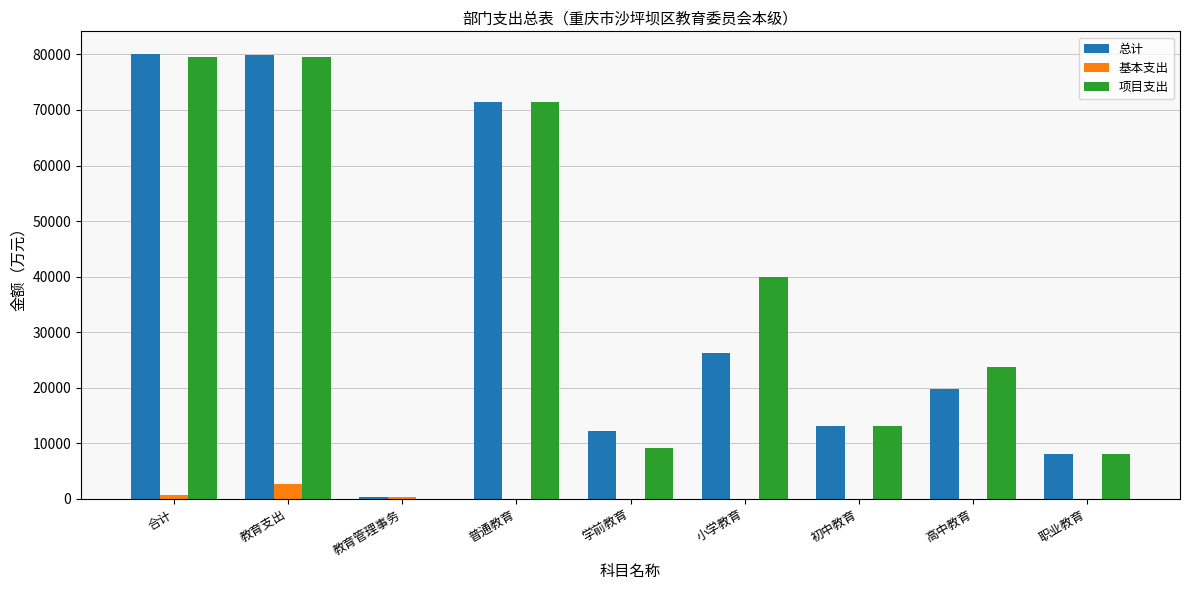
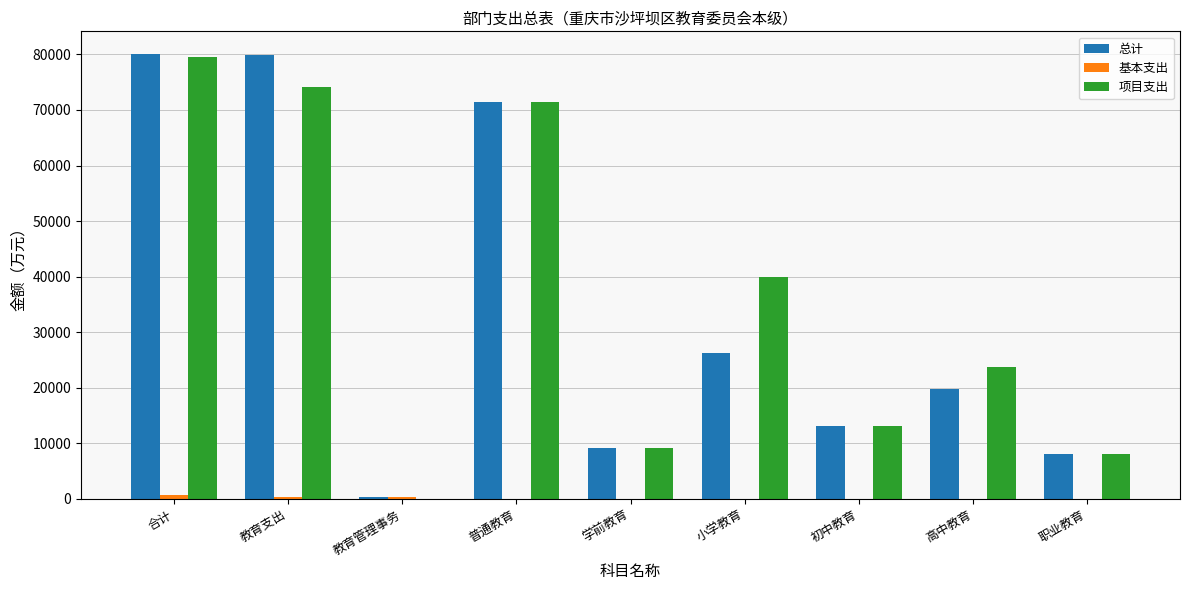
基本支出, 教育支出: 3000 -> 0
项目支出, 教育支出: 79000 -> 74000
总计, 学前教育: 12000 -> 9000
